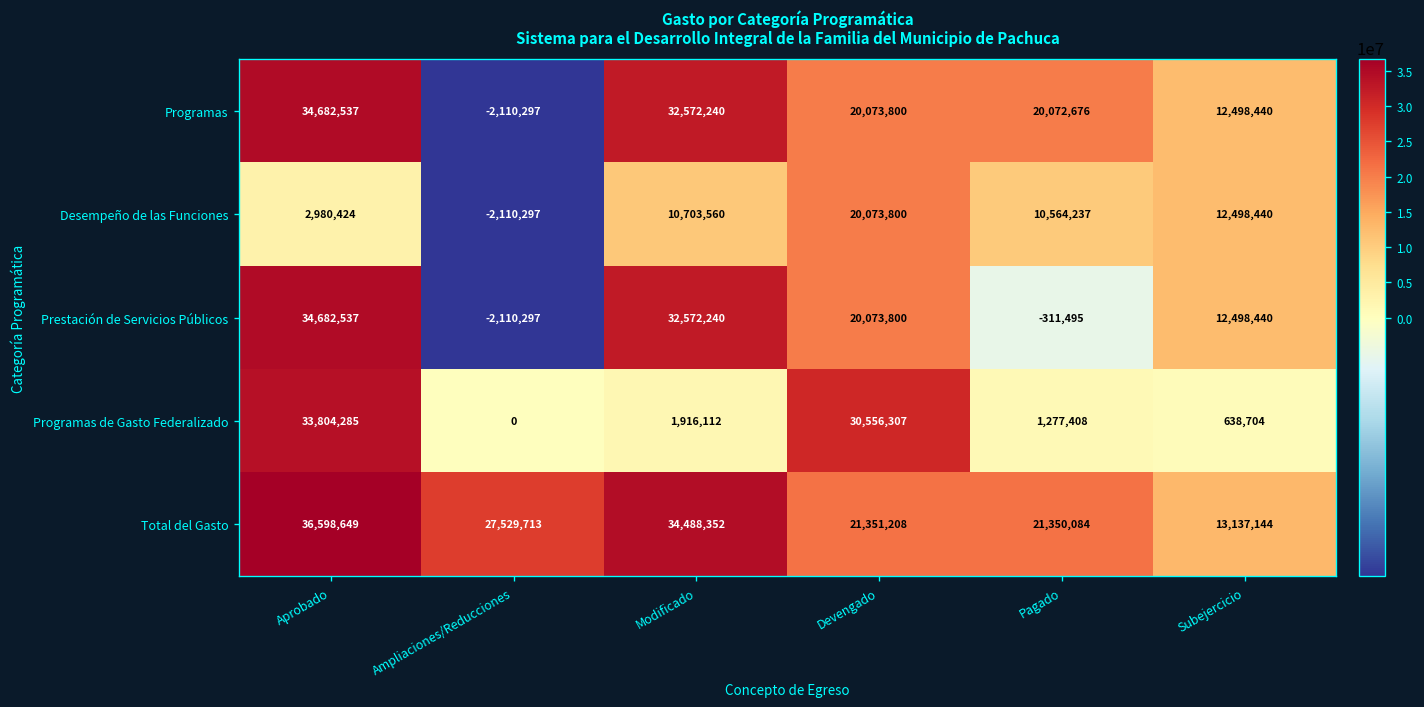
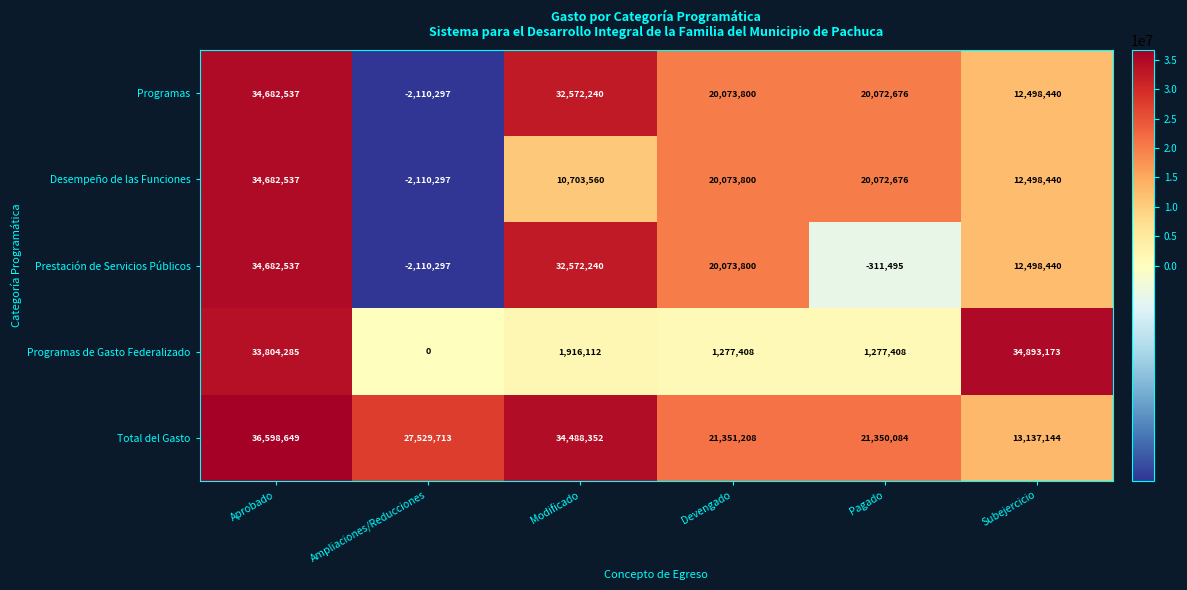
Desempeño de las Funciones, Aprobado: 2,980,424 -> 34,682,537
Desempeño de las Funciones, Pagado: 10,564,237 -> 20,072,676
Programas de Gasto Federalizado, Devengado: 30,556,307 -> 1,277,408
Programas de Gasto Federalizado, Subejercicio: 638,704 -> 34,893,173
